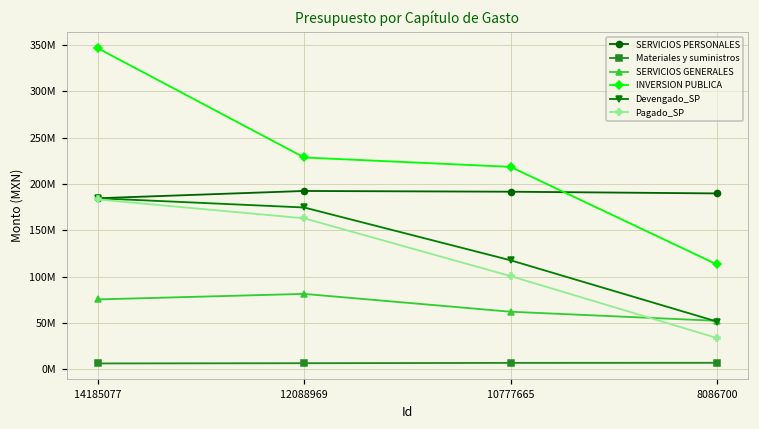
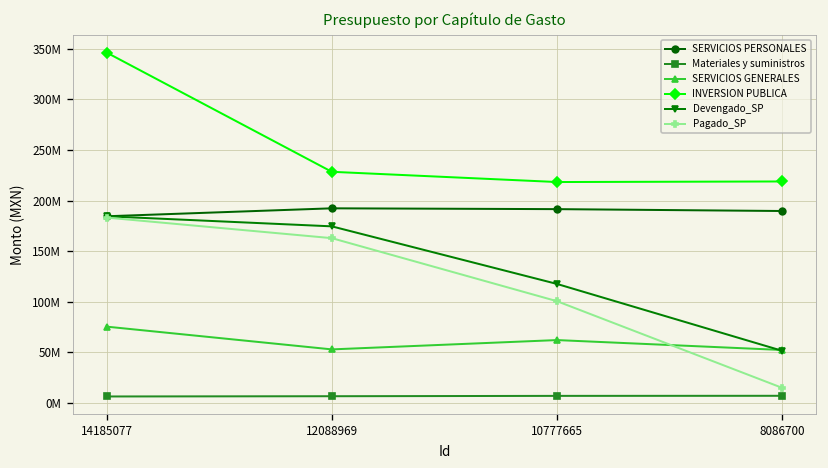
SERVICIOS GENERALES, 12088969: 80000000 -> 50000000
INVERSION PUBLICA, 8086700: 110000000 -> 220000000
Pagado_SP, 8086700: 30000000 -> 10000000
